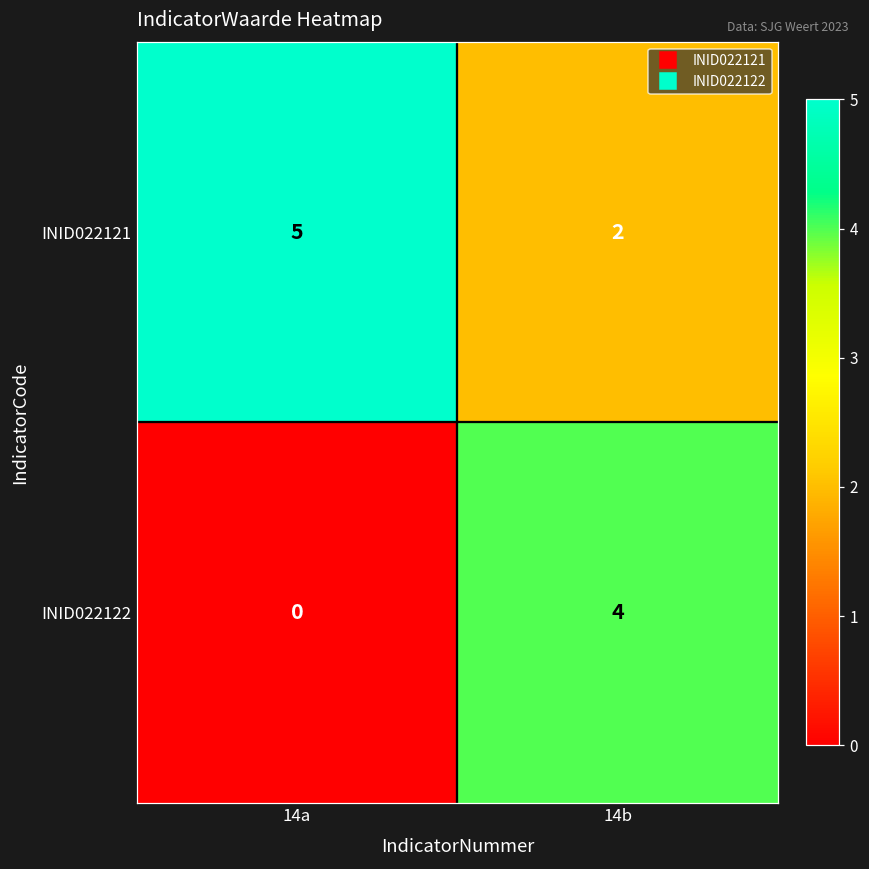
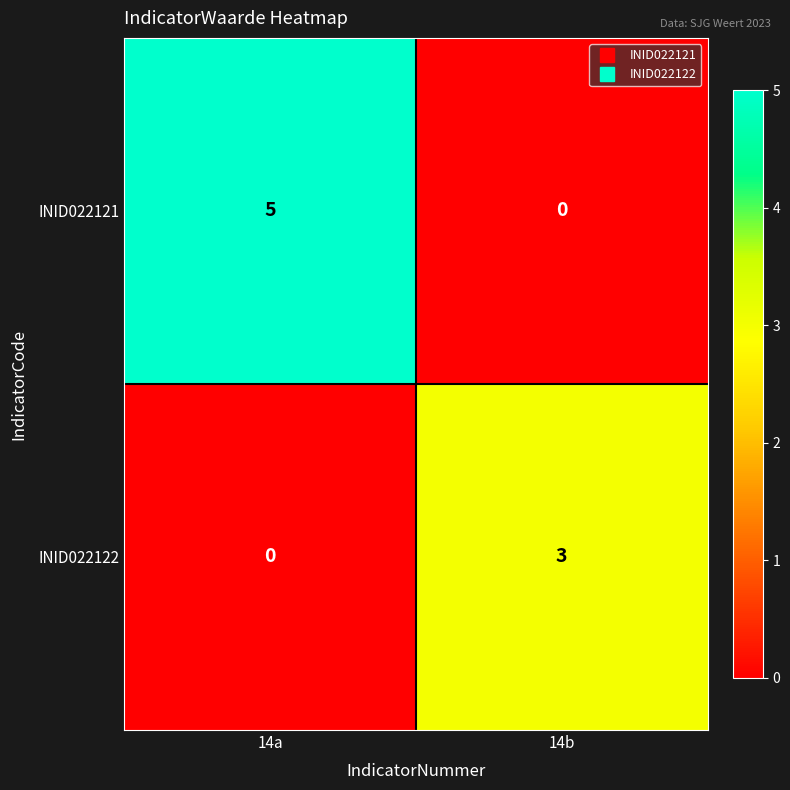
INID022121, 14b: 2 -> 0
INID022122, 14b: 4 -> 3
